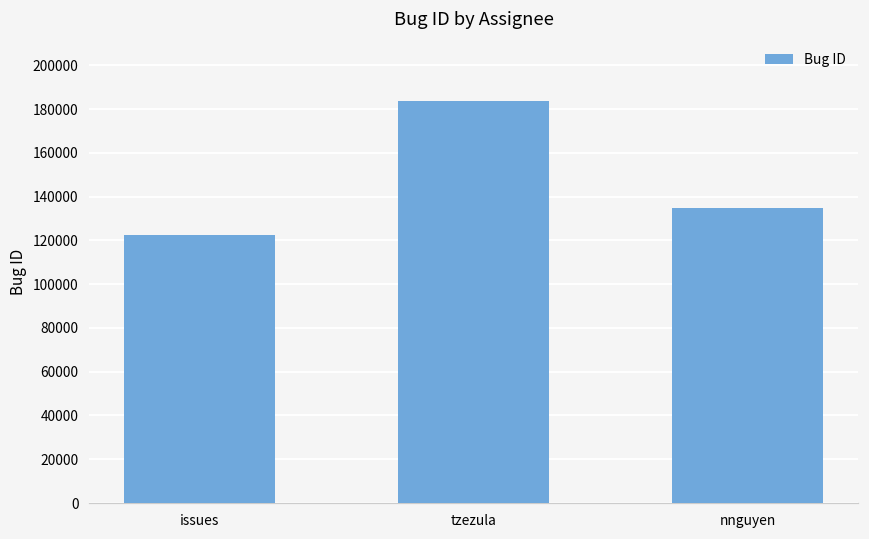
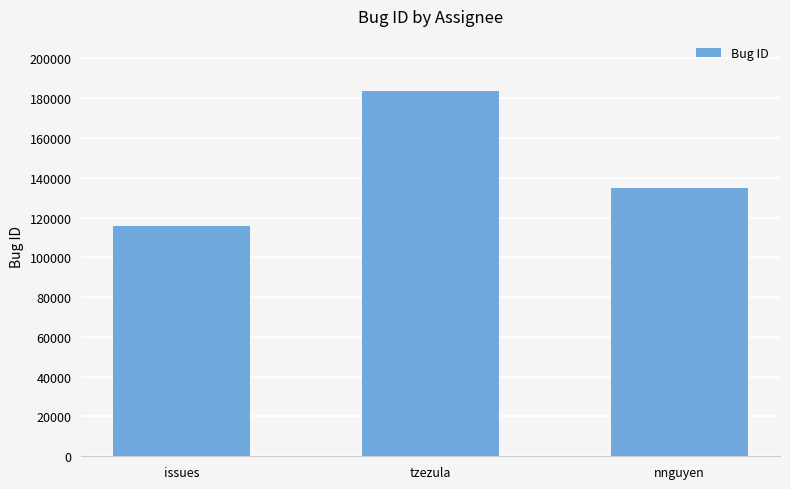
issues: 123000 -> 116000
